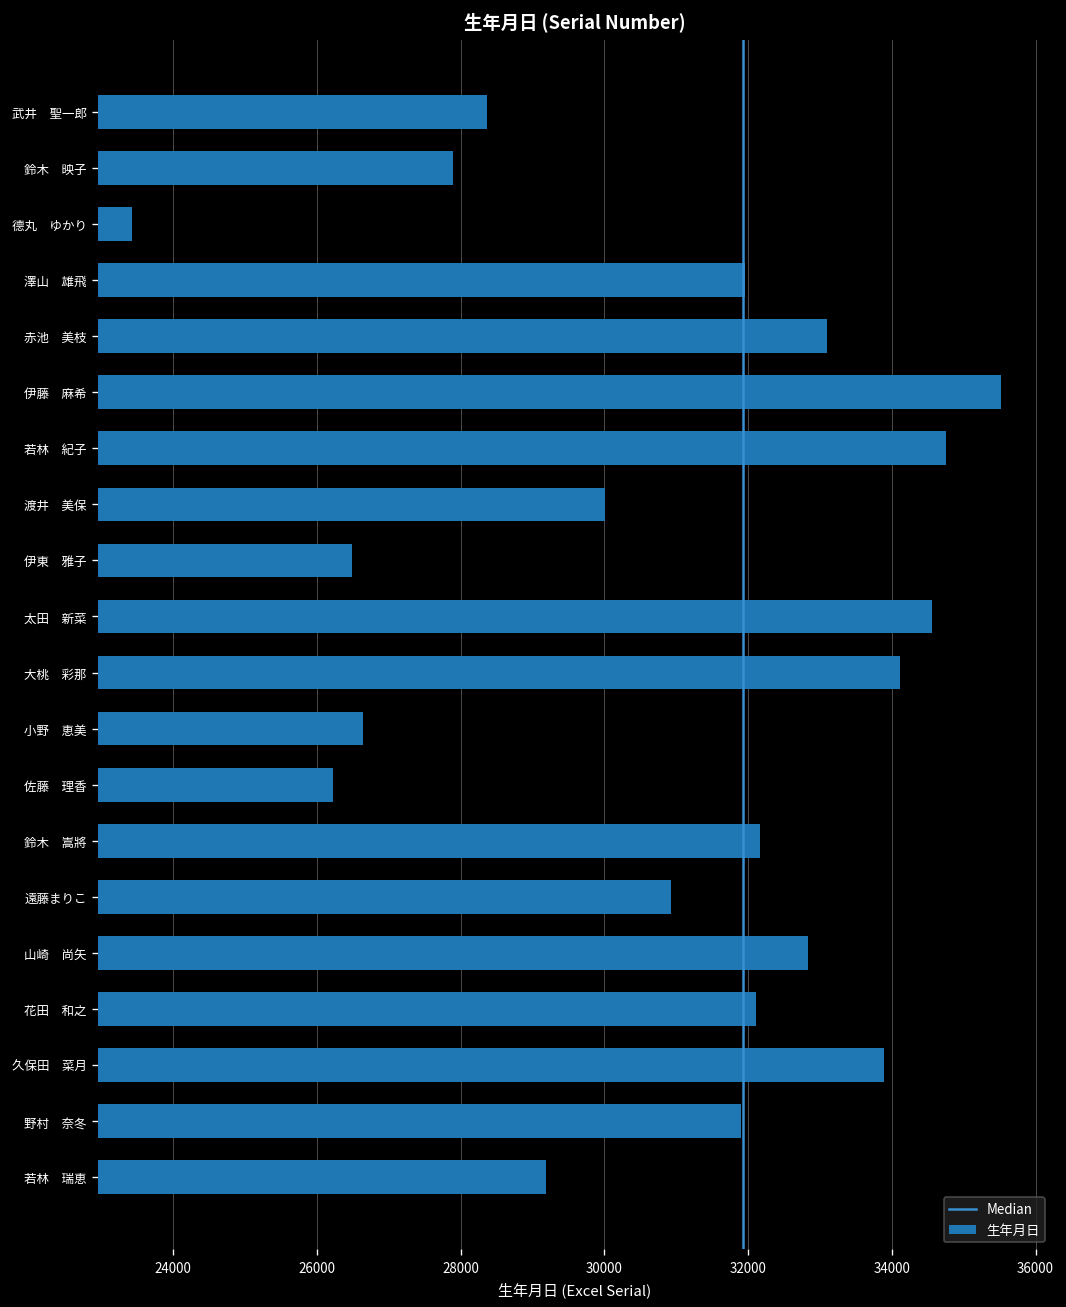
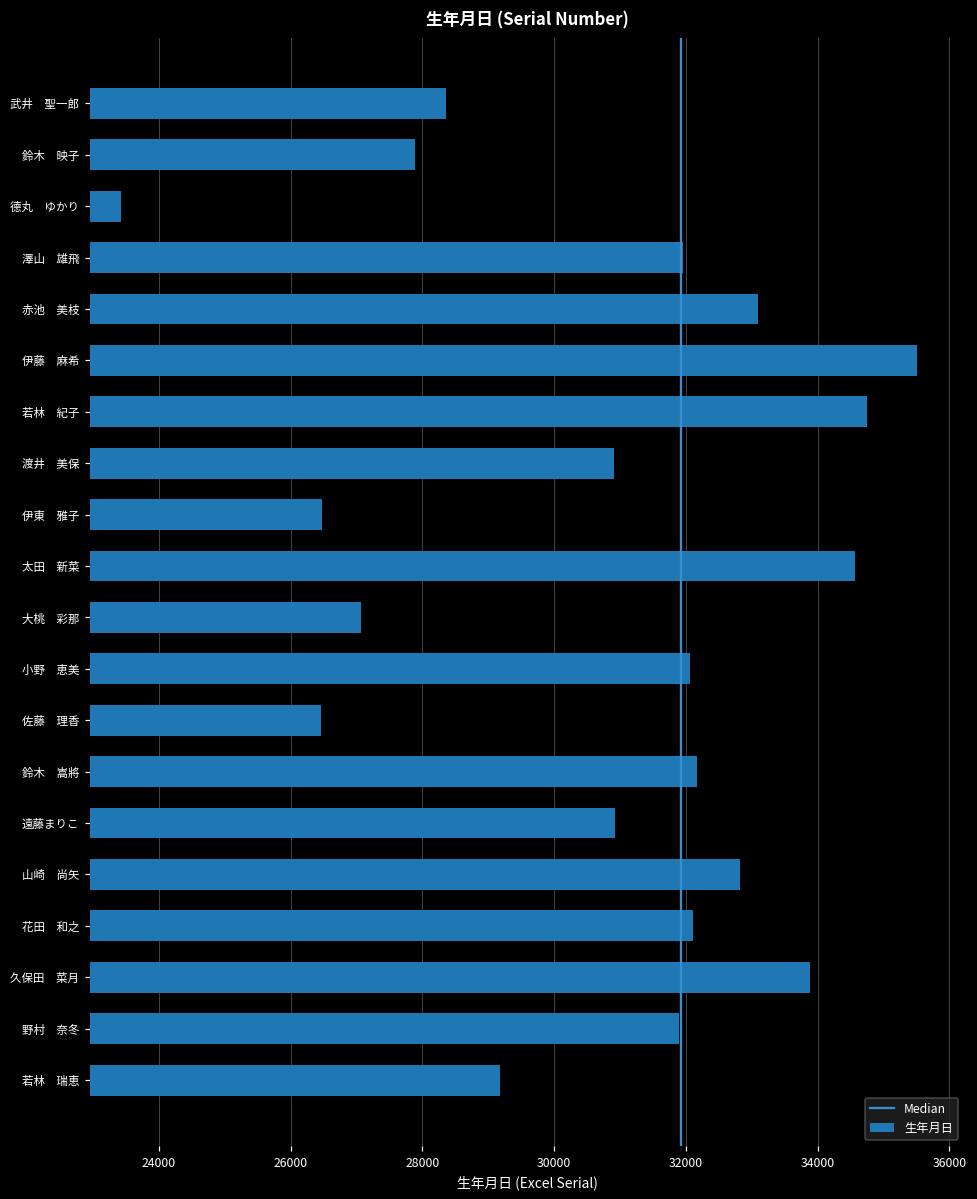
渡井 美保: 30000 -> 30900
大桃 彩那: 34100 -> 27100
小野 恵美: 26600 -> 32100
佐藤 理香: 26200 -> 26500
